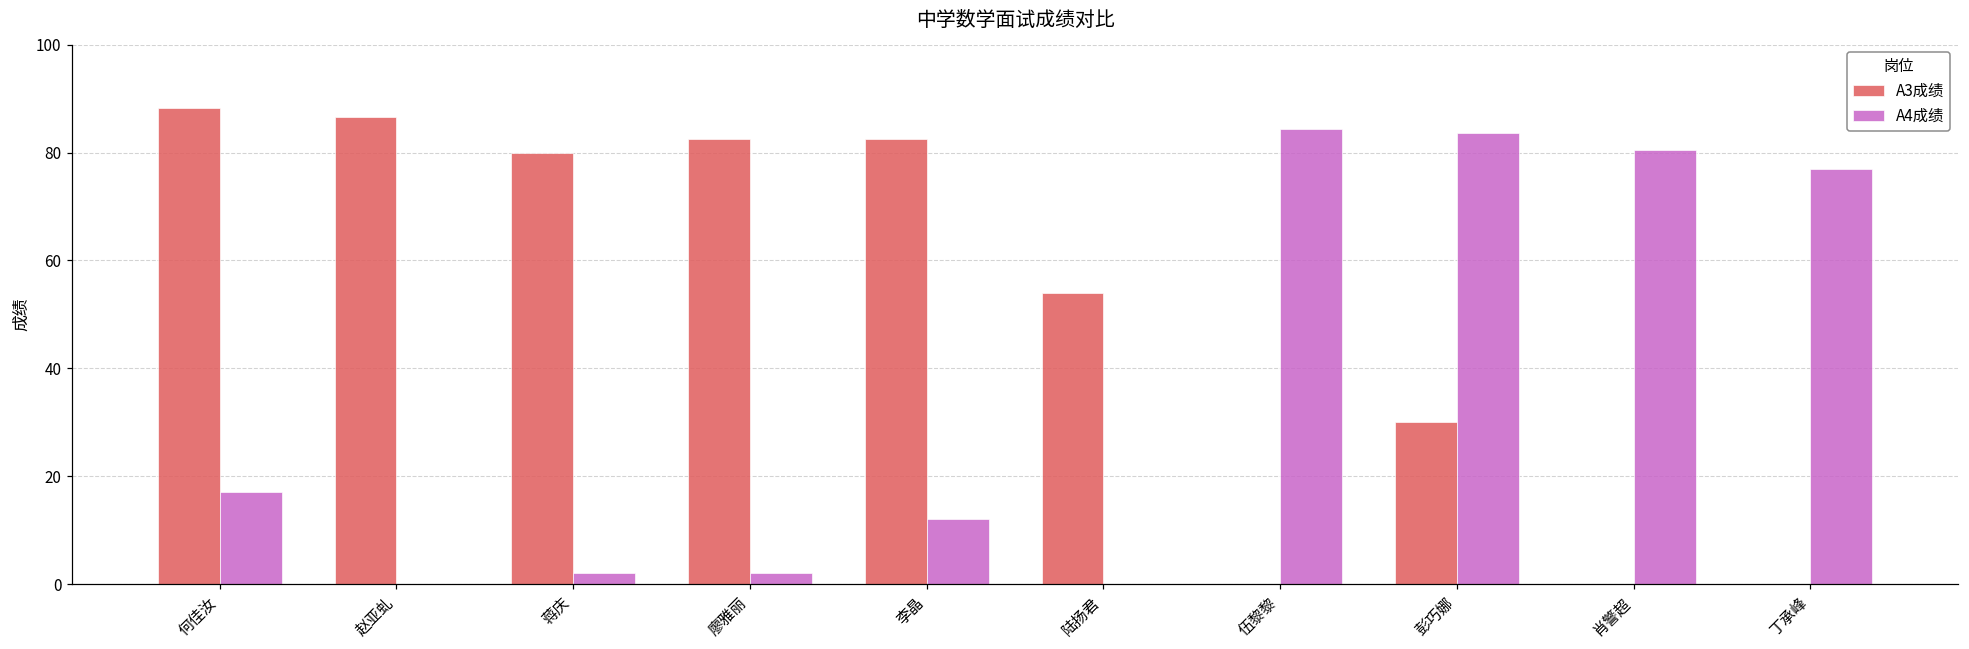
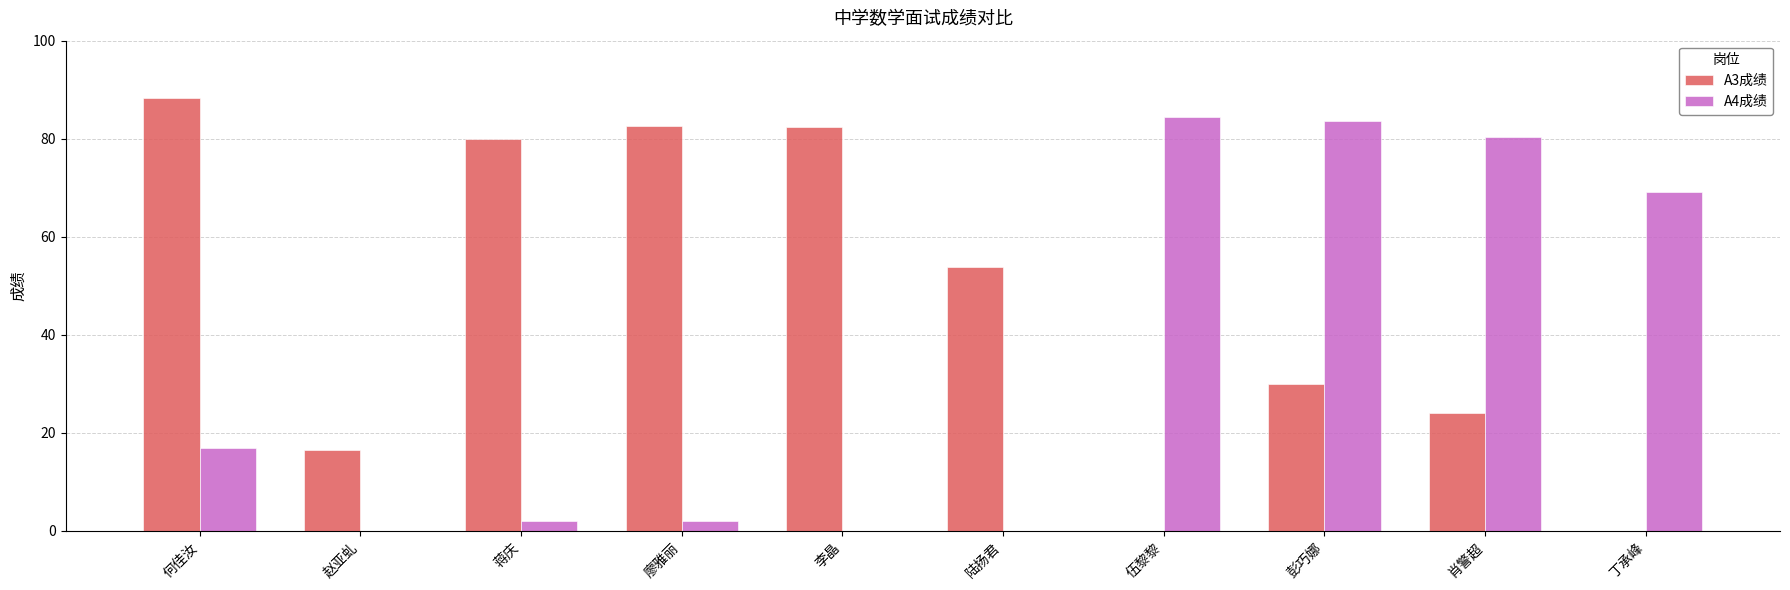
A3成绩, 赵亚虬: 87 -> 16
A4成绩, 李晶: 12 -> 0
A3成绩, 肖警超: 0 -> 24
A4成绩, 丁承峰: 77 -> 69
